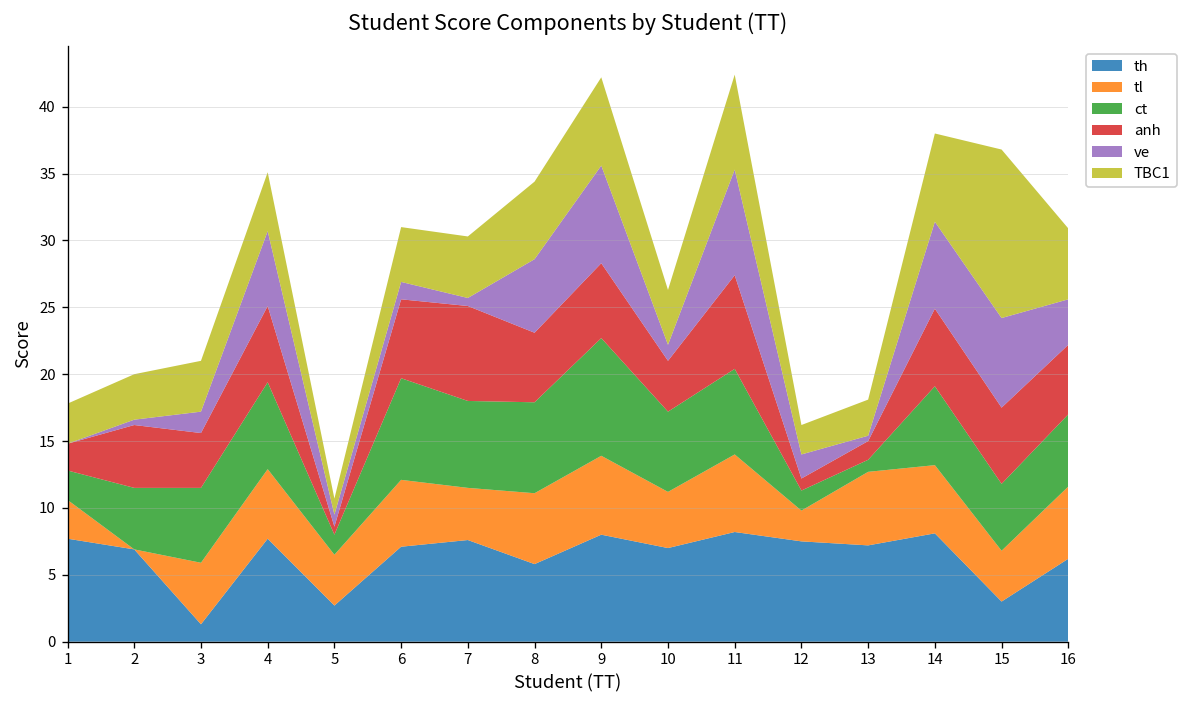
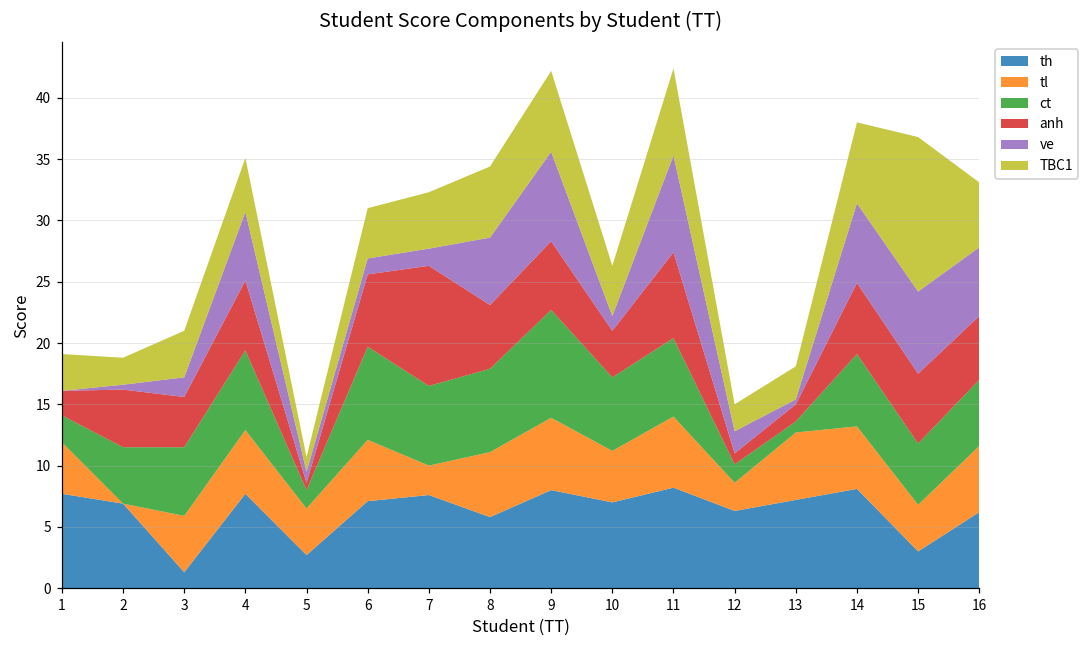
tl, 1: 2.9 -> 4.2
TBC1, 2: 3.4 -> 2.2
tl, 7: 3.9 -> 2.4
anh, 7: 7.1 -> 9.8
ve, 7: 0.6 -> 1.4
th, 12: 7.5 -> 6.3
ve, 16: 3.4 -> 5.6
